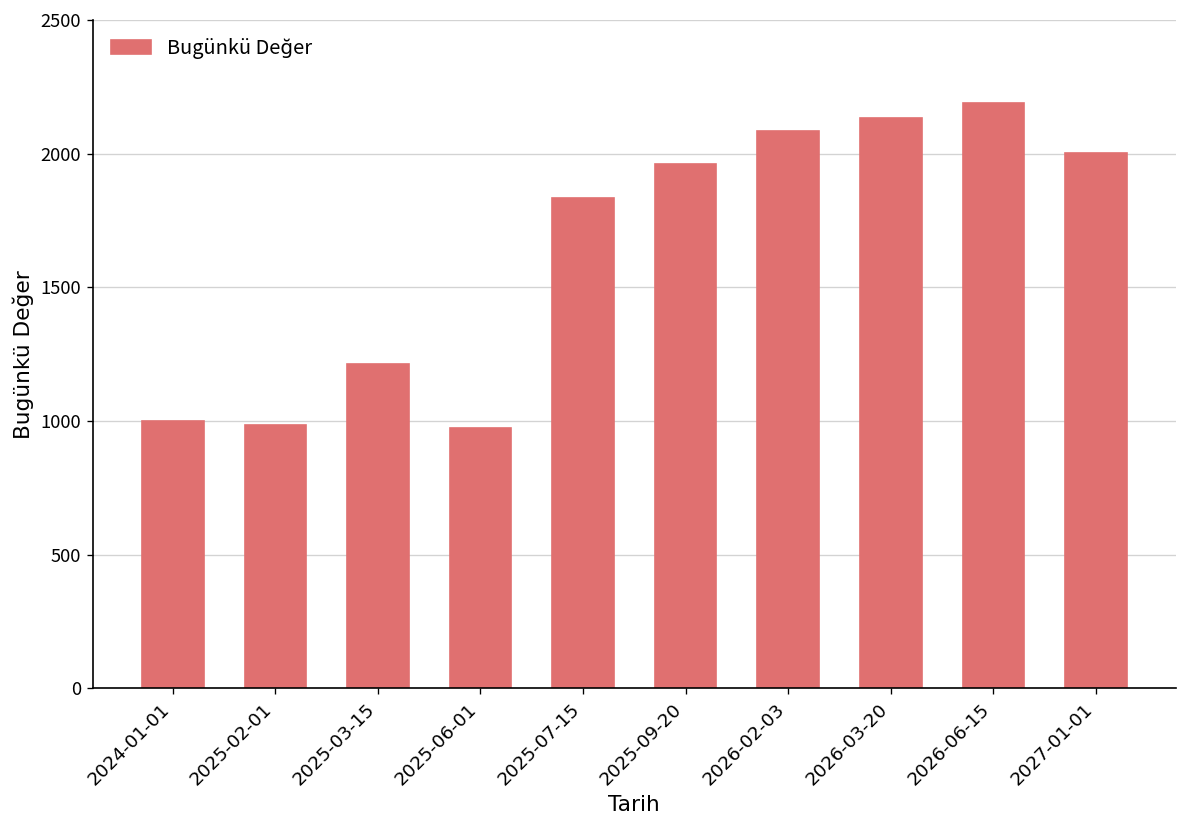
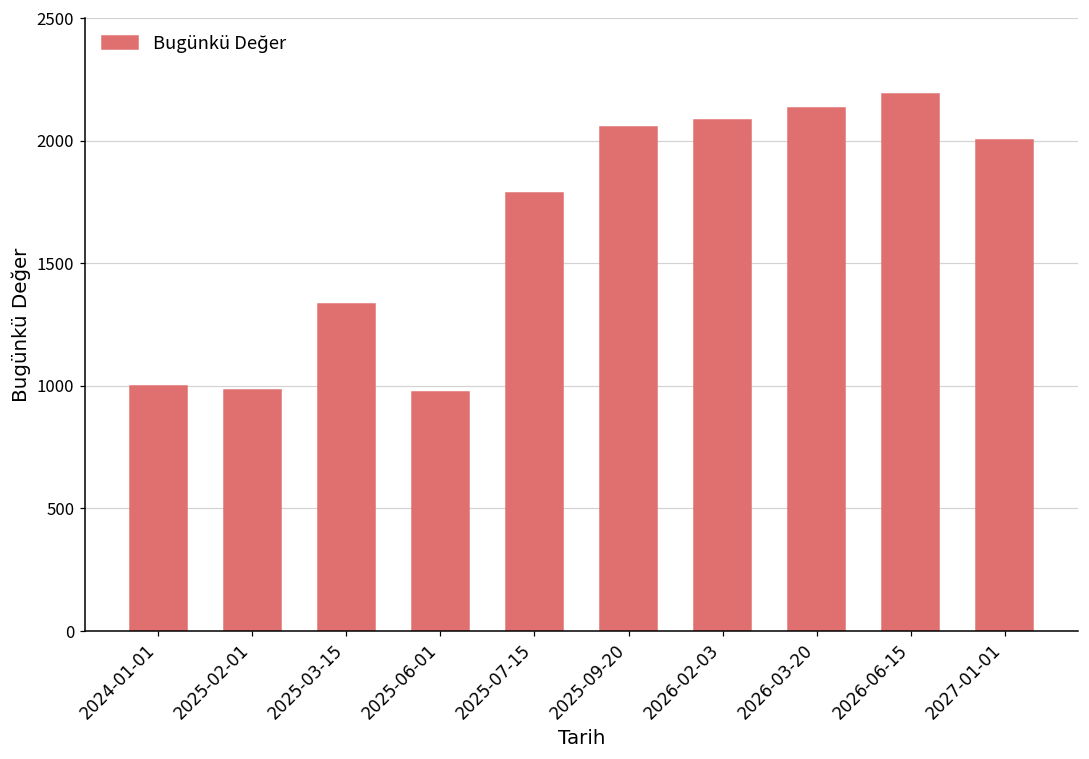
2025-03-15: 1210 -> 1330
2025-07-15: 1830 -> 1790
2025-09-20: 1960 -> 2060
